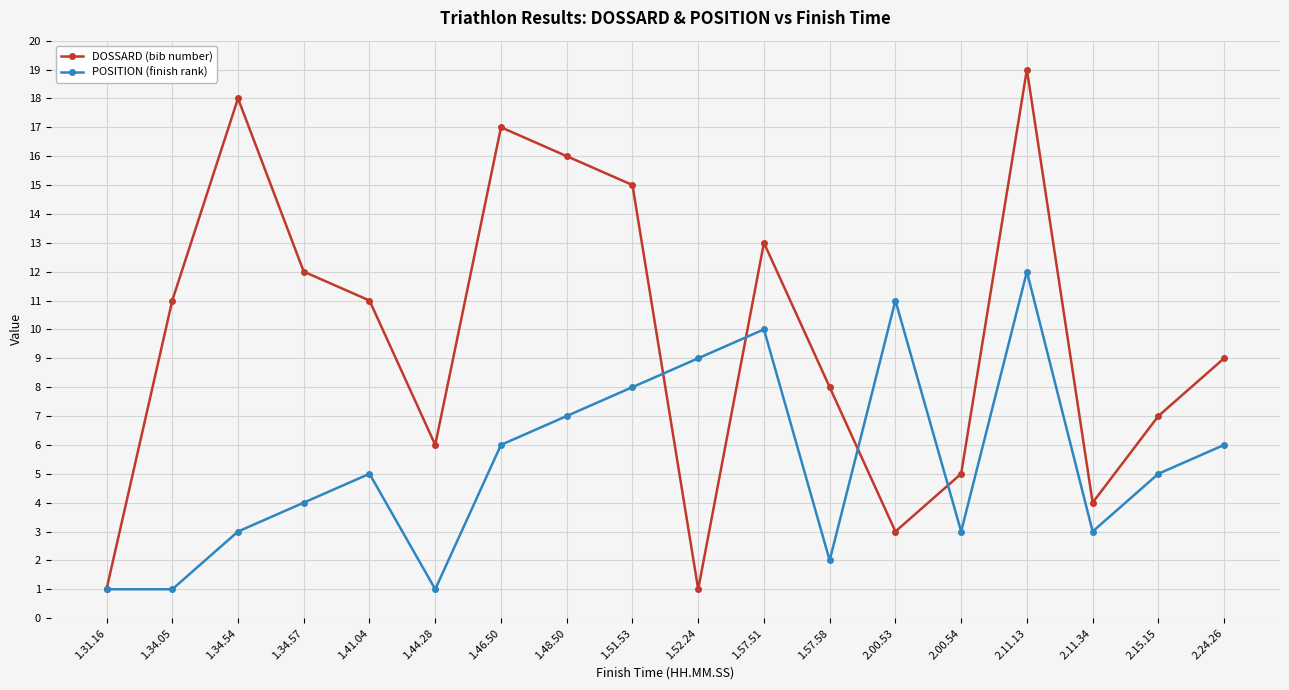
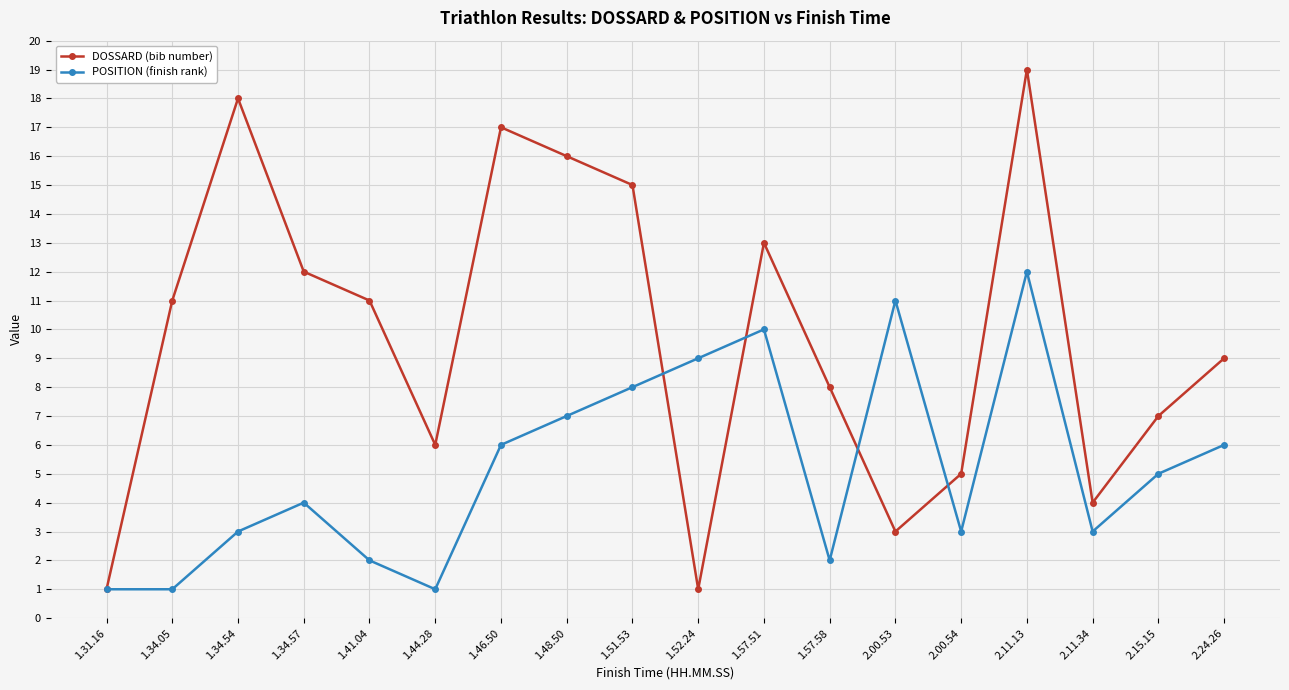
POSITION (finish rank), 1.41.04: 5 -> 2
